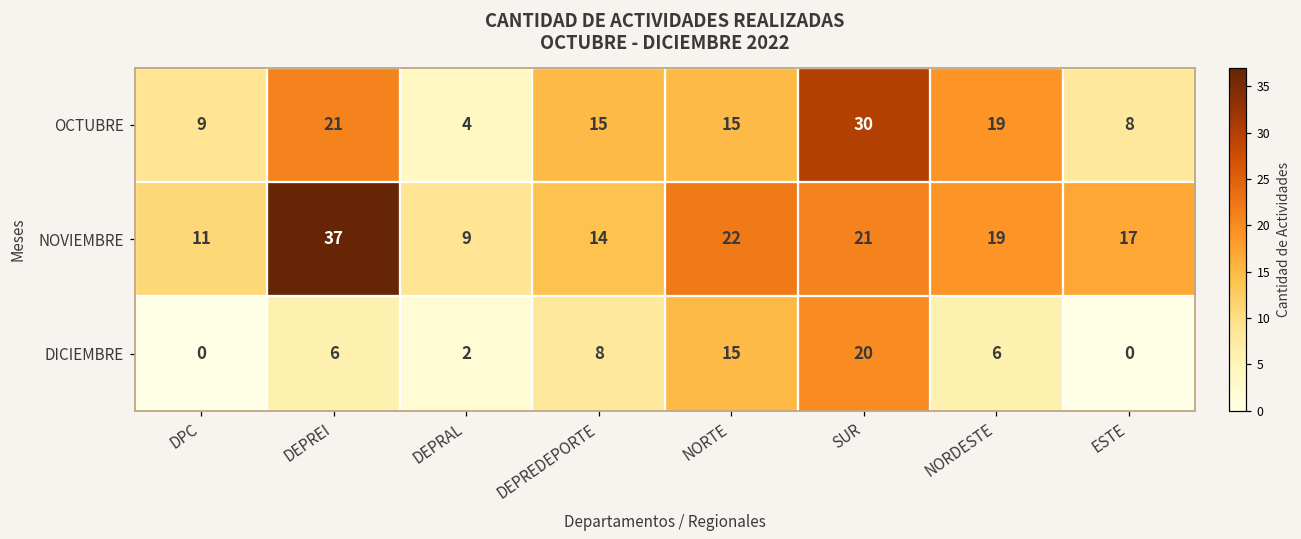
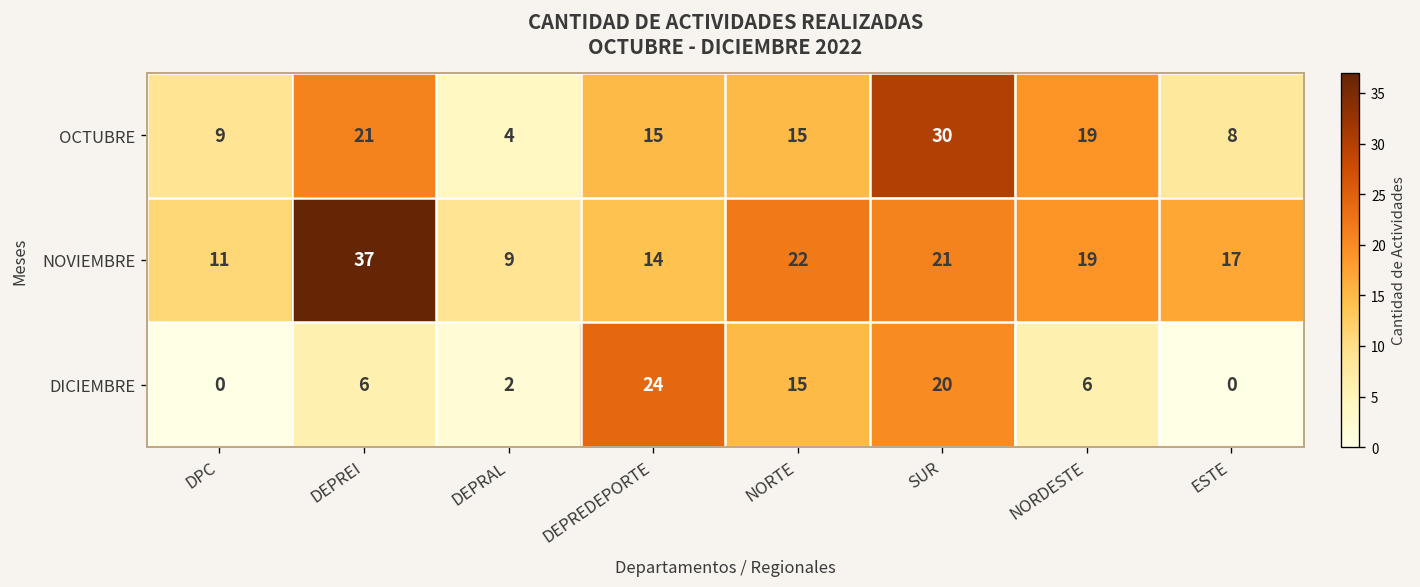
DICIEMBRE, DEPREDEPORTE: 8 -> 24
